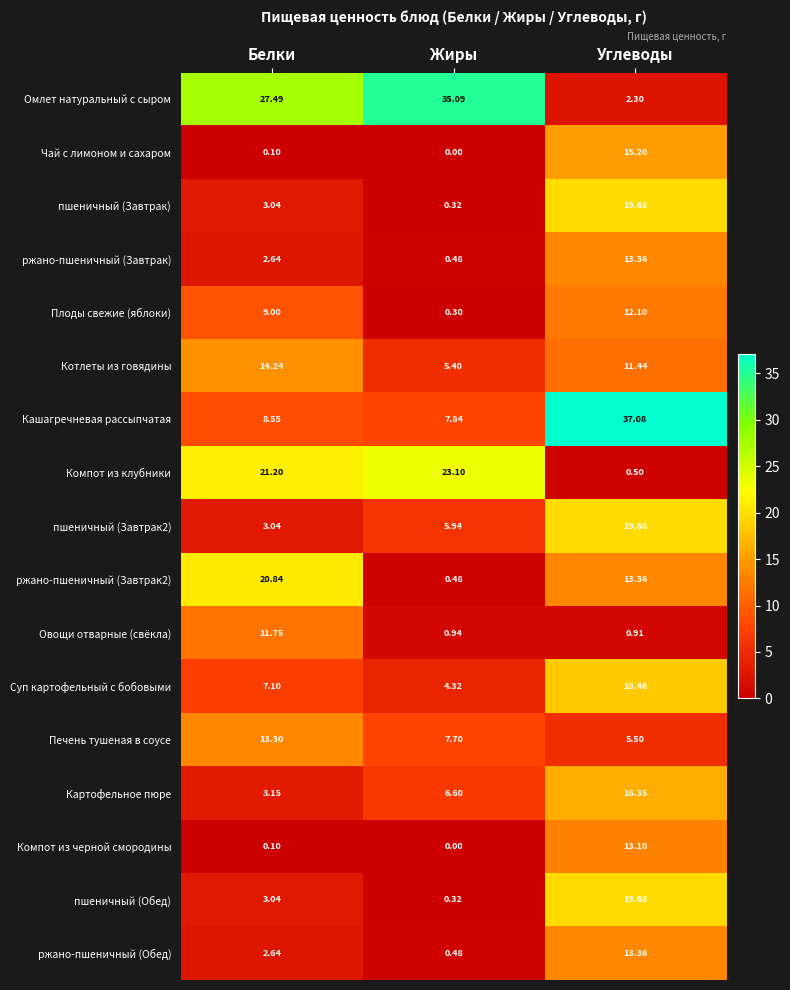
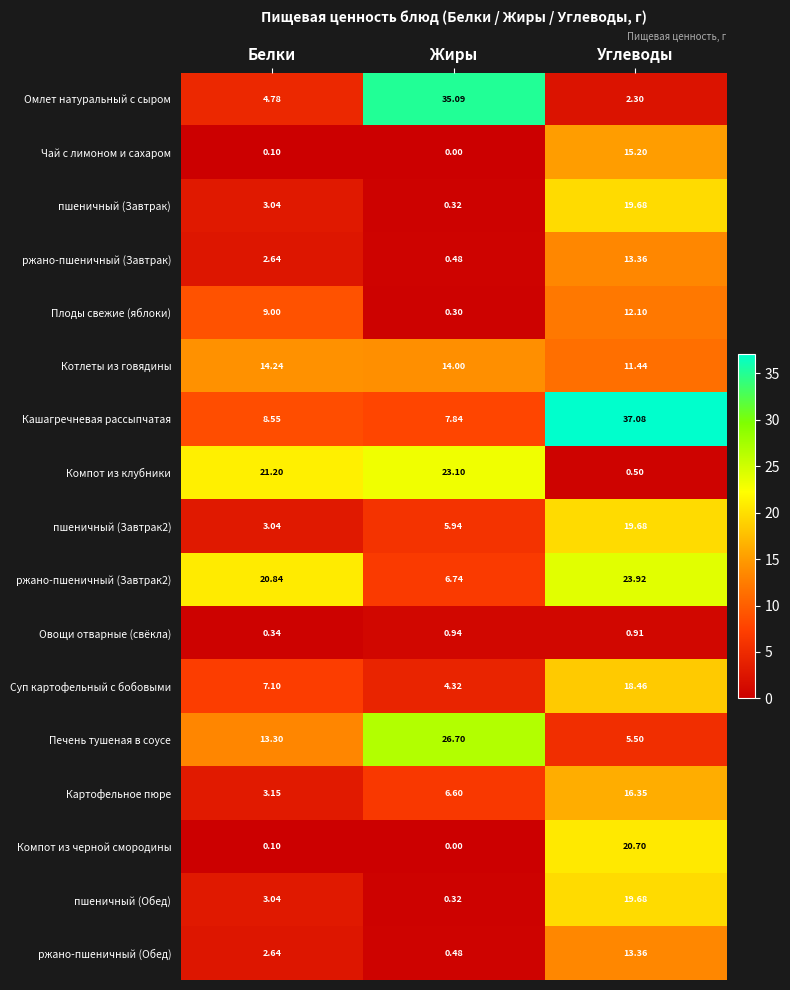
Омлет натуральный с сыром, Белки: 27.49 -> 4.78
Котлеты из говядины, Жиры: 5.40 -> 14.00
ржано-пшеничный (Завтрак2), Жиры: 0.48 -> 6.74
ржано-пшеничный (Завтрак2), Углеводы: 13.36 -> 23.92
Овощи отварные (свёкла), Белки: 11.75 -> 0.34
Печень тушеная в соусе, Жиры: 7.70 -> 26.70
Компот из черной смородины, Углеводы: 13.10 -> 20.70
